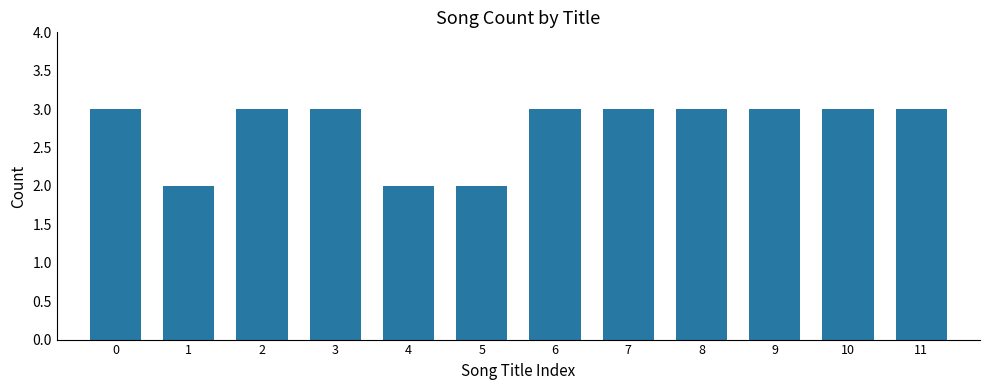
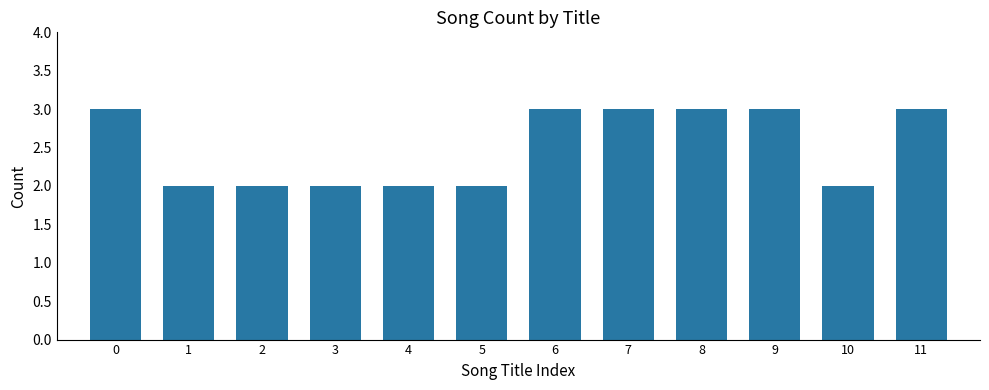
2: 3 -> 2
3: 3 -> 2
10: 3 -> 2
